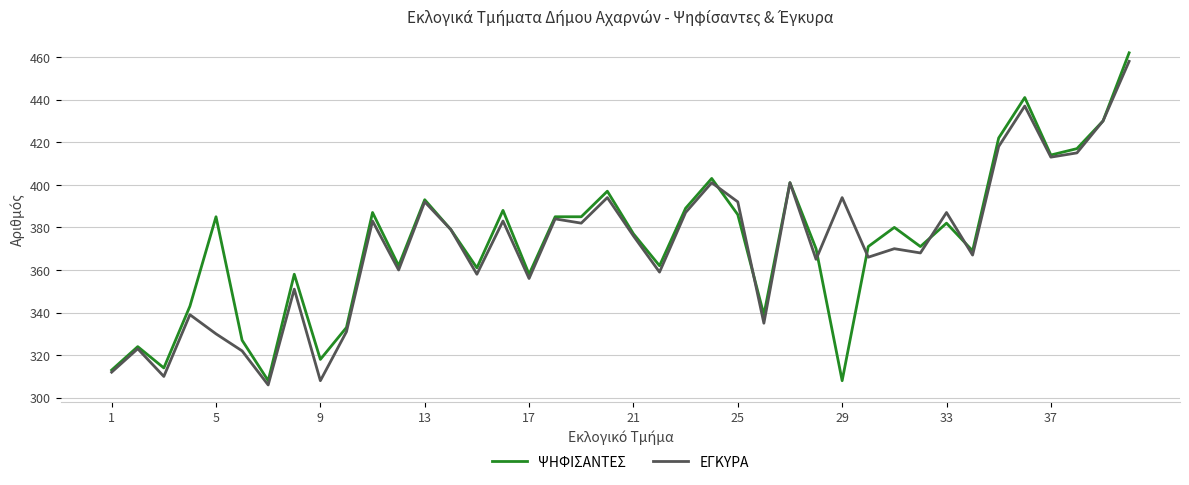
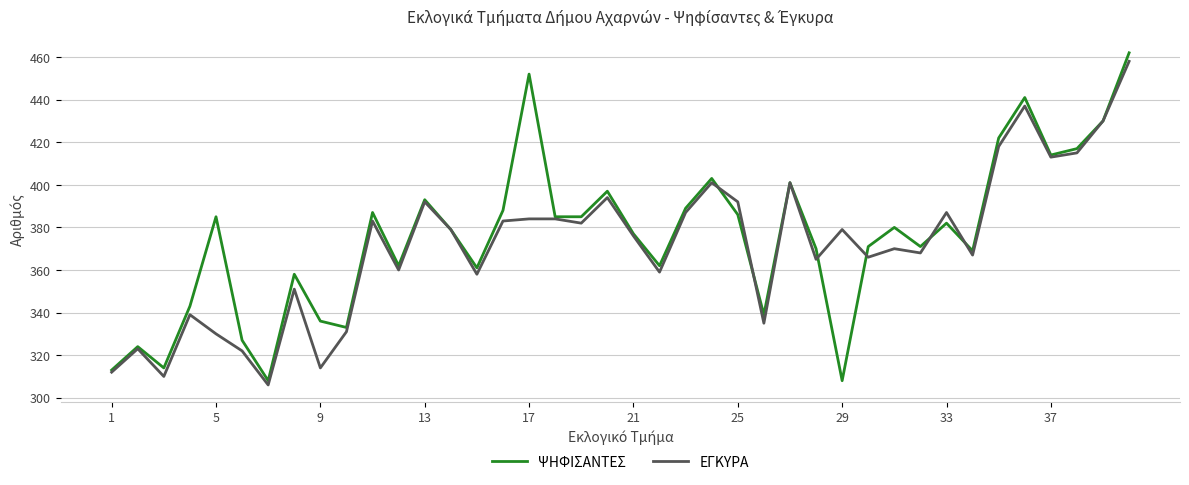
ΨΗΦΙΣΑΝΤΕΣ, 9: 318 -> 336
ΕΓΚΥΡΑ, 9: 308 -> 314
ΨΗΦΙΣΑΝΤΕΣ, 17: 358 -> 452
ΕΓΚΥΡΑ, 17: 356 -> 384
ΕΓΚΥΡΑ, 29: 394 -> 379
